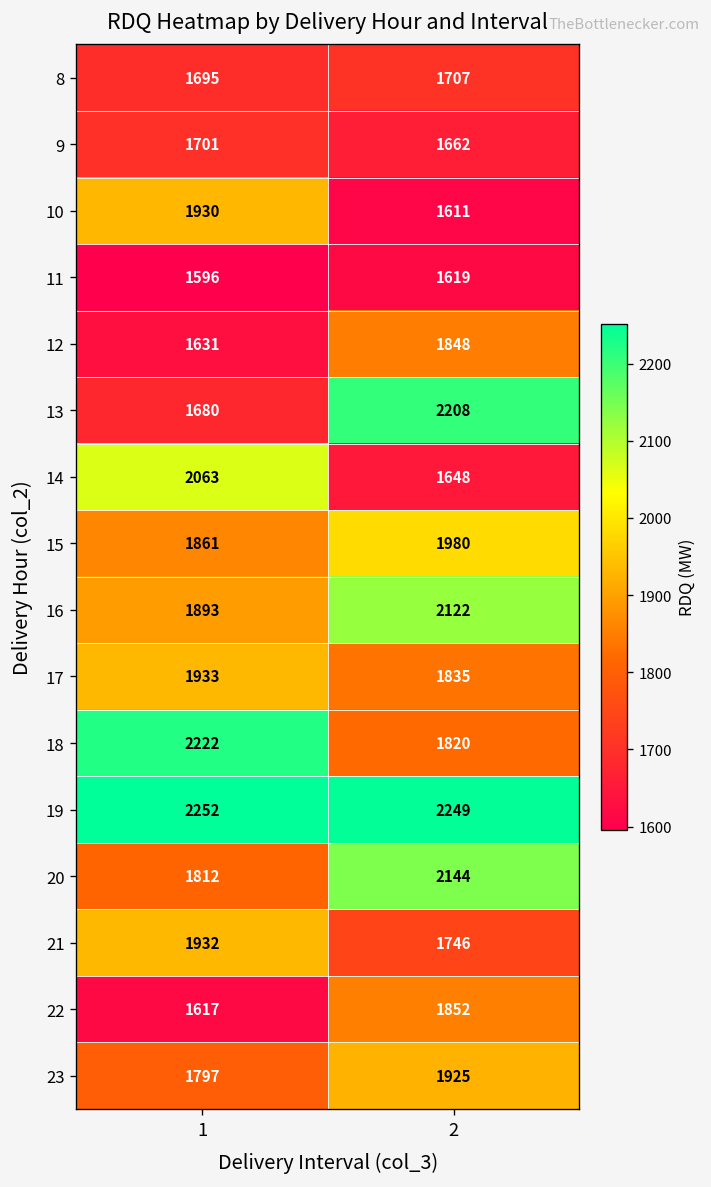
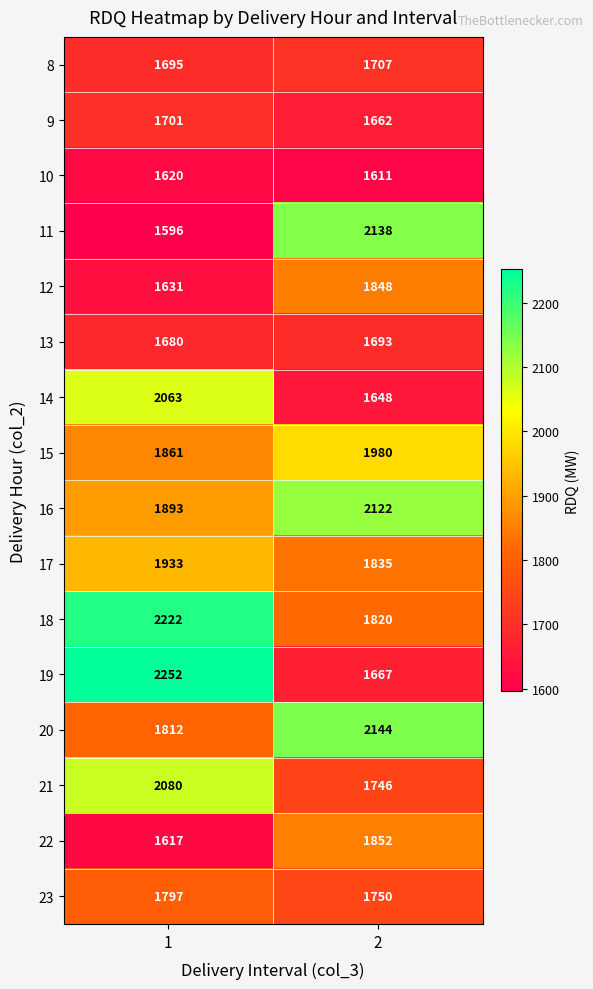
10, 1: 1930 -> 1620
11, 2: 1619 -> 2138
13, 2: 2208 -> 1693
19, 2: 2249 -> 1667
21, 1: 1932 -> 2080
23, 2: 1925 -> 1750
